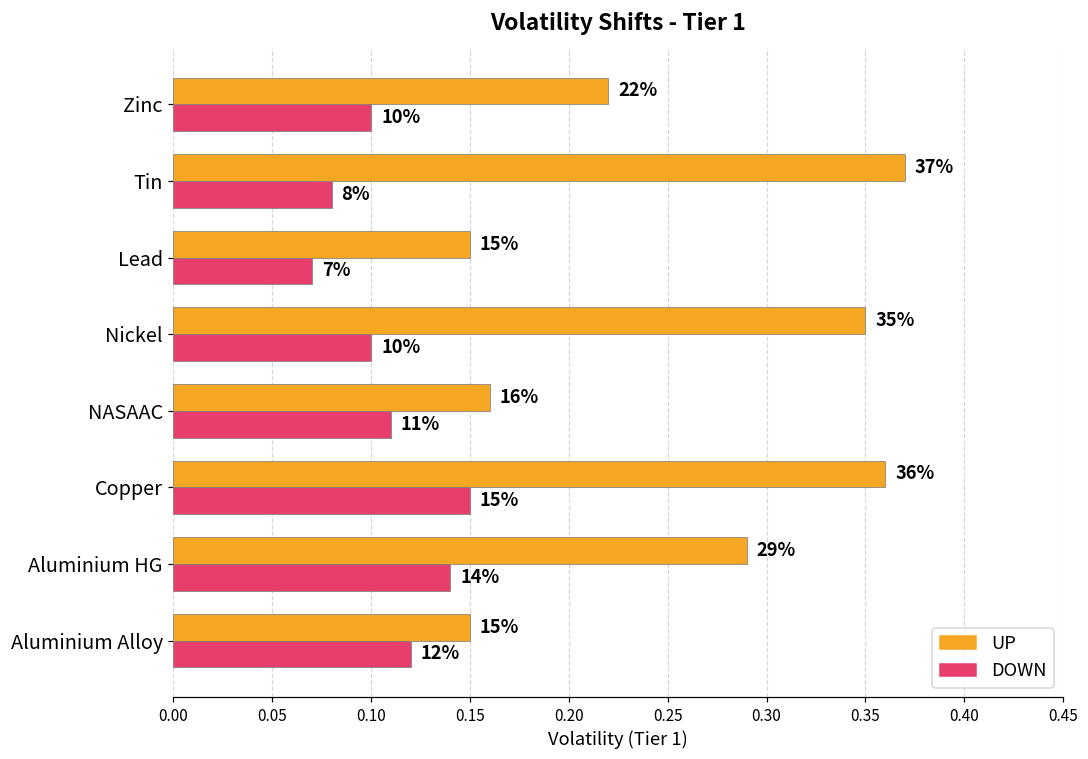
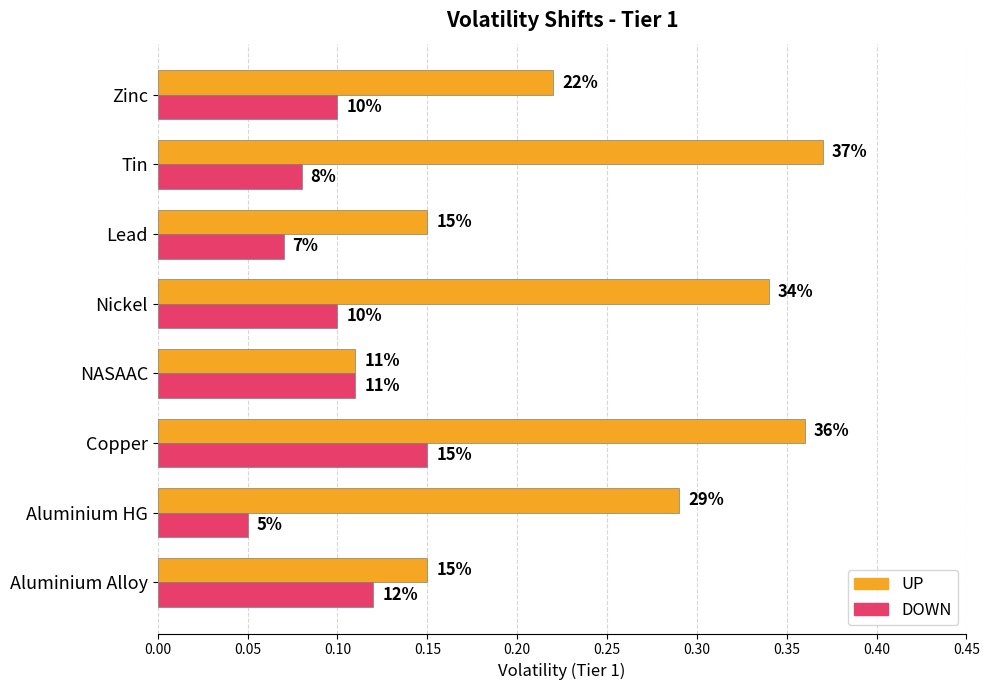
UP, Nickel: 35% -> 34%
UP, NASAAC: 16% -> 11%
DOWN, Aluminium HG: 14% -> 5%
